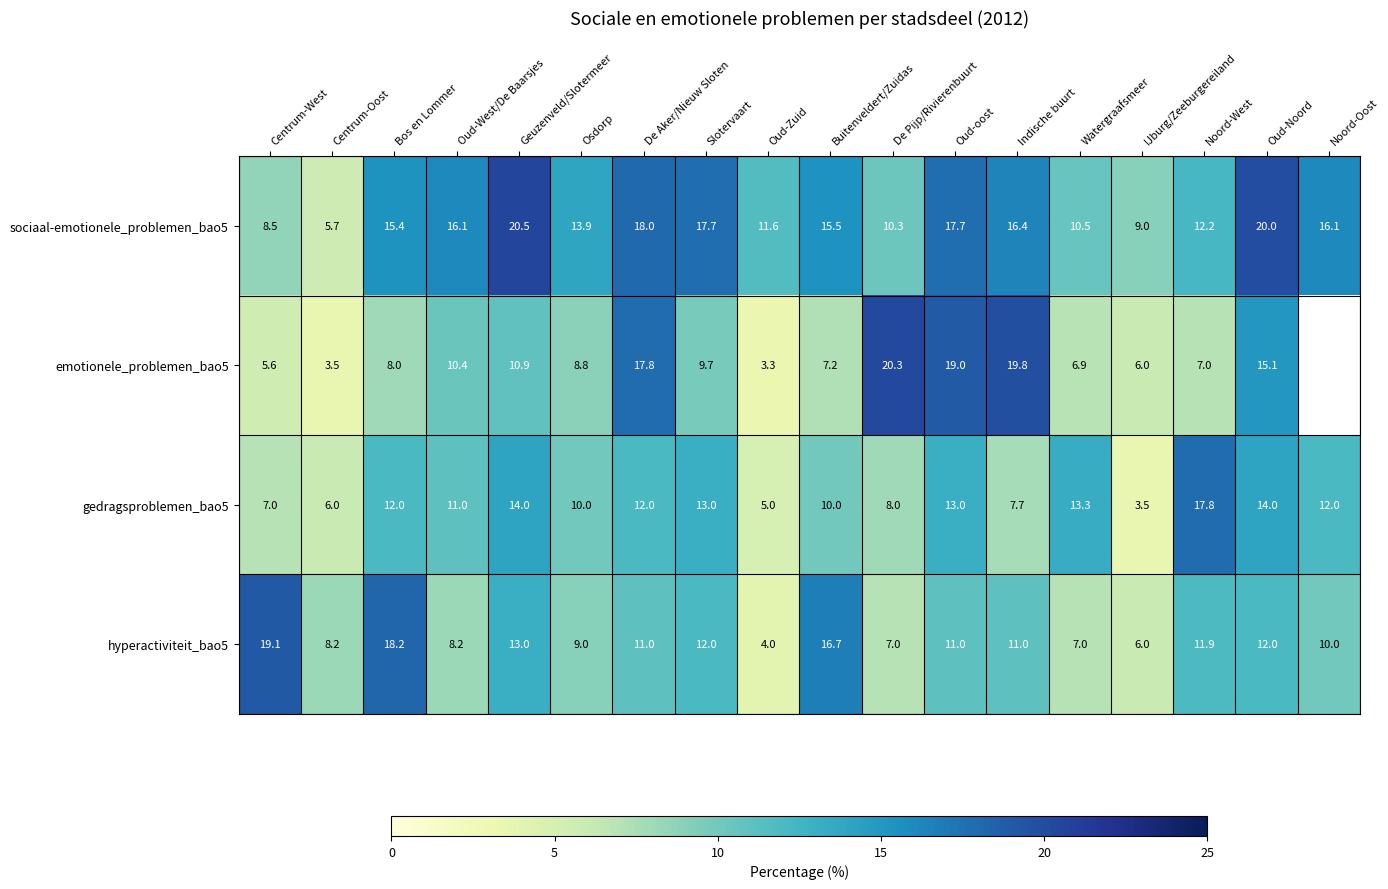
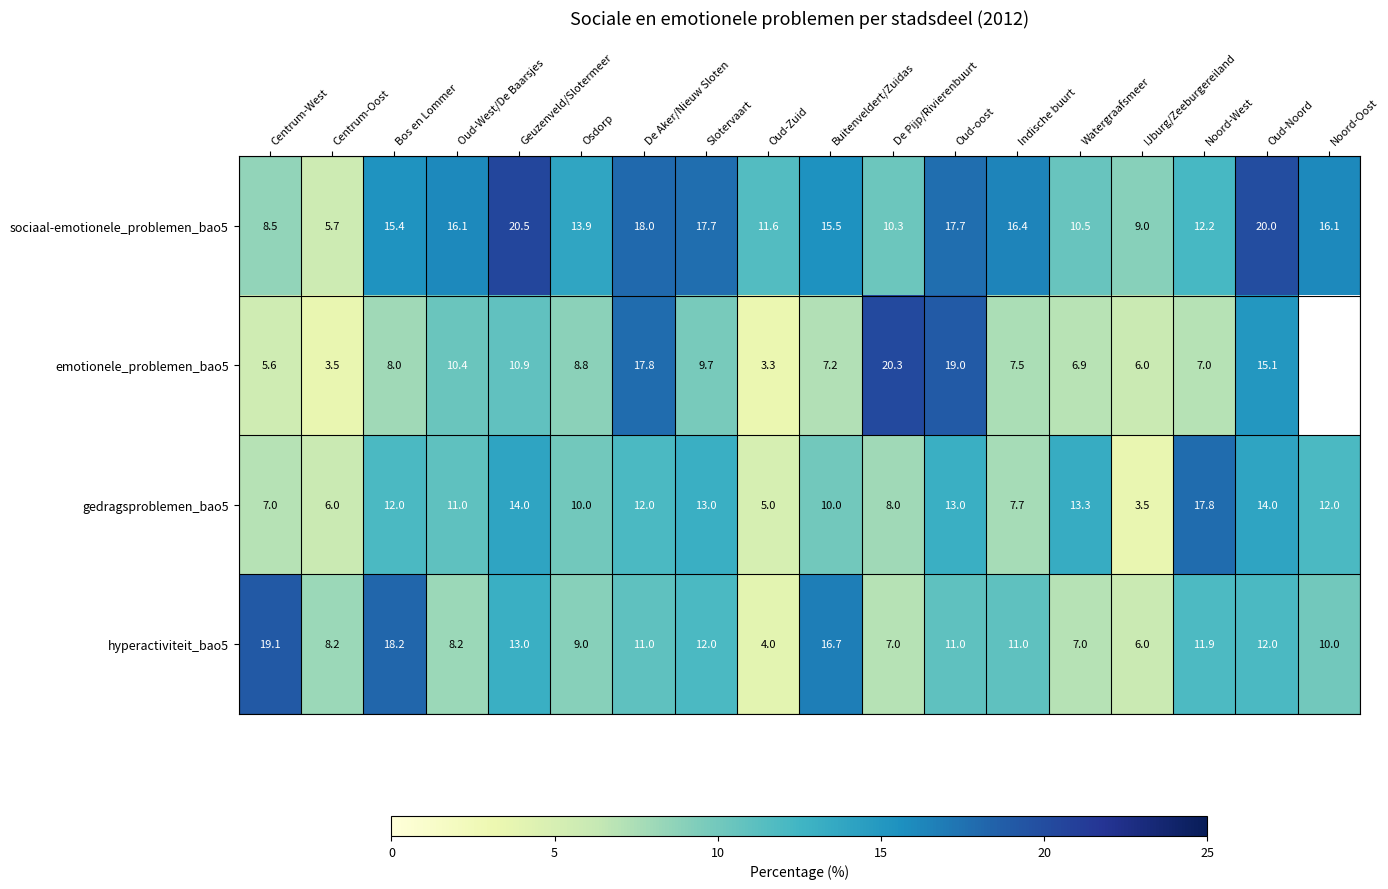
emotionele_problemen_bao5, Indische buurt: 19.8 -> 7.5
